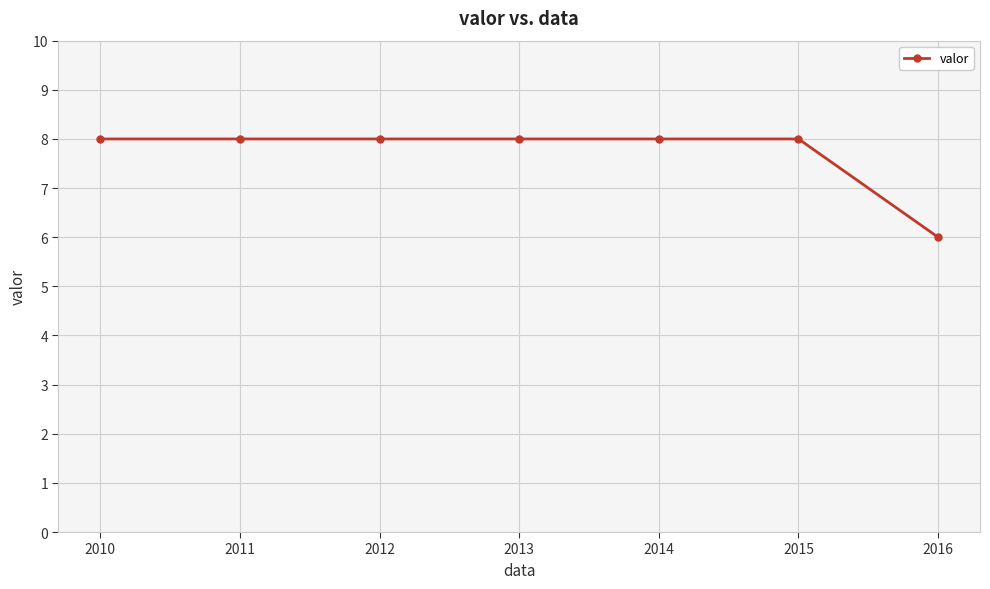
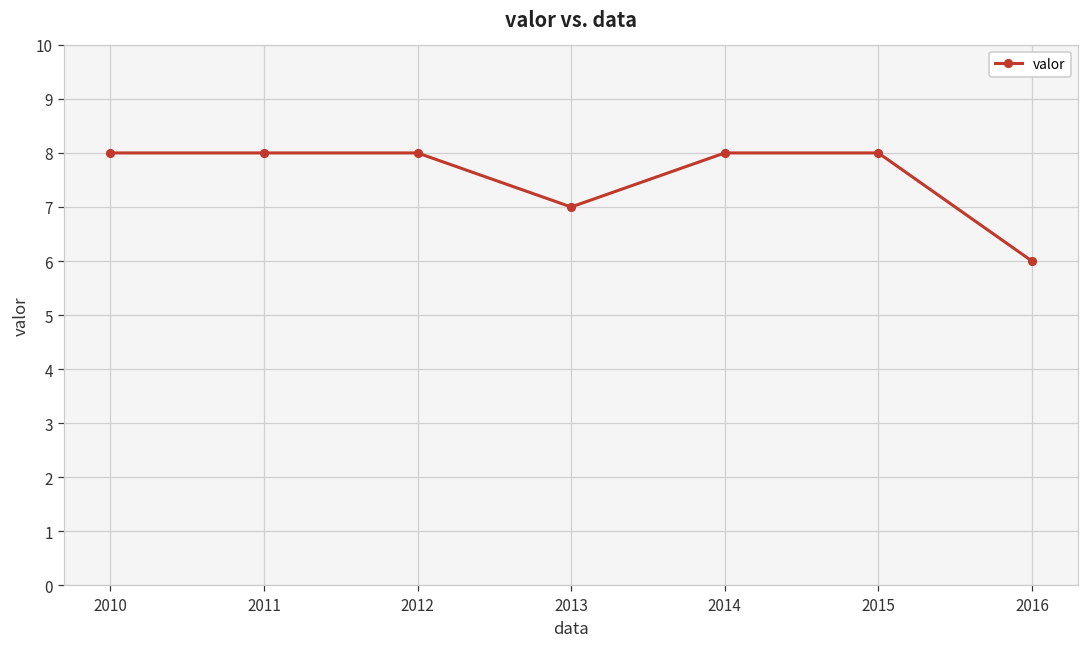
2013: 8 -> 7
